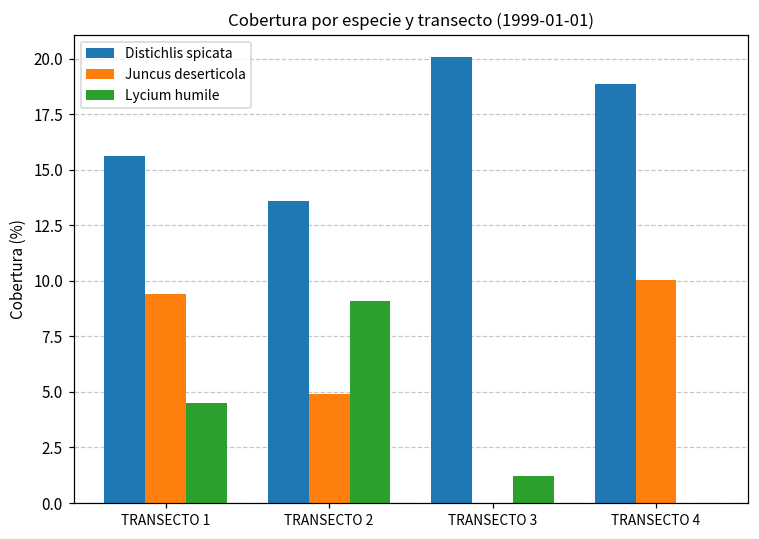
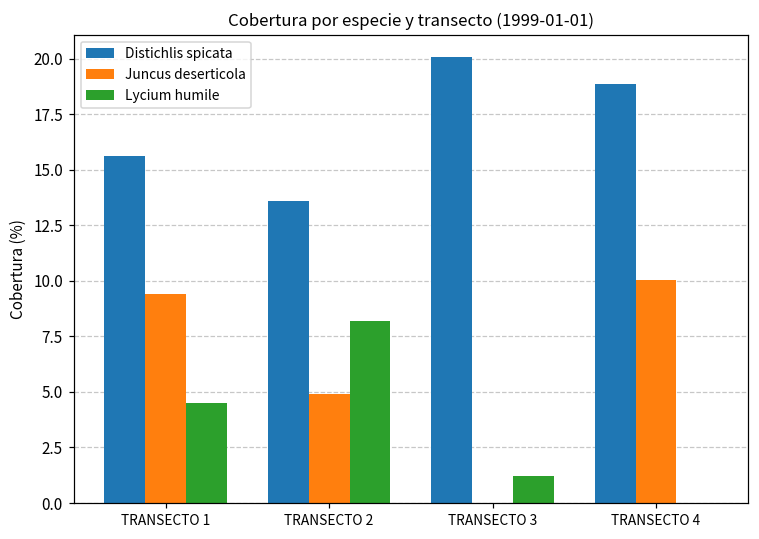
Lycium humile, TRANSECTO 2: 9.1 -> 8.2
